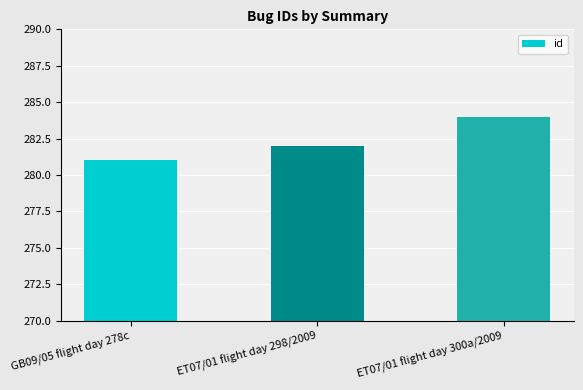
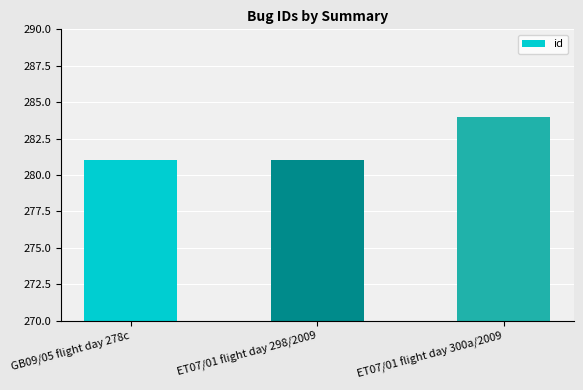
ET07/01 flight day 298/2009: 282 -> 281
